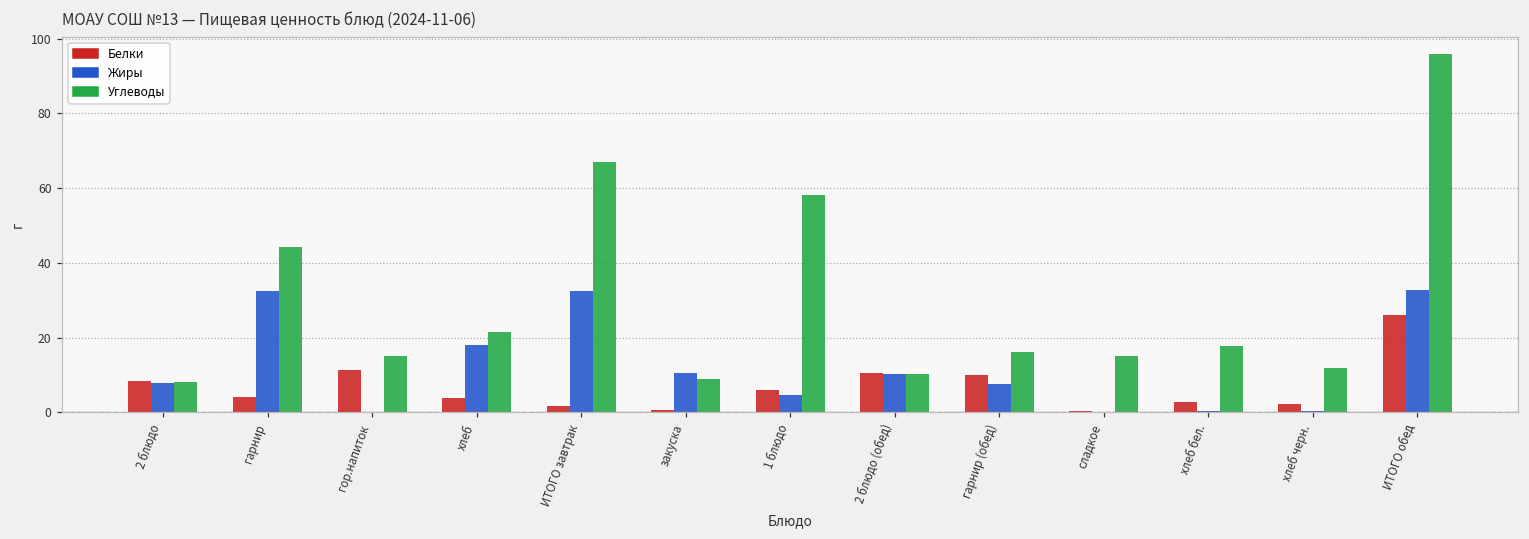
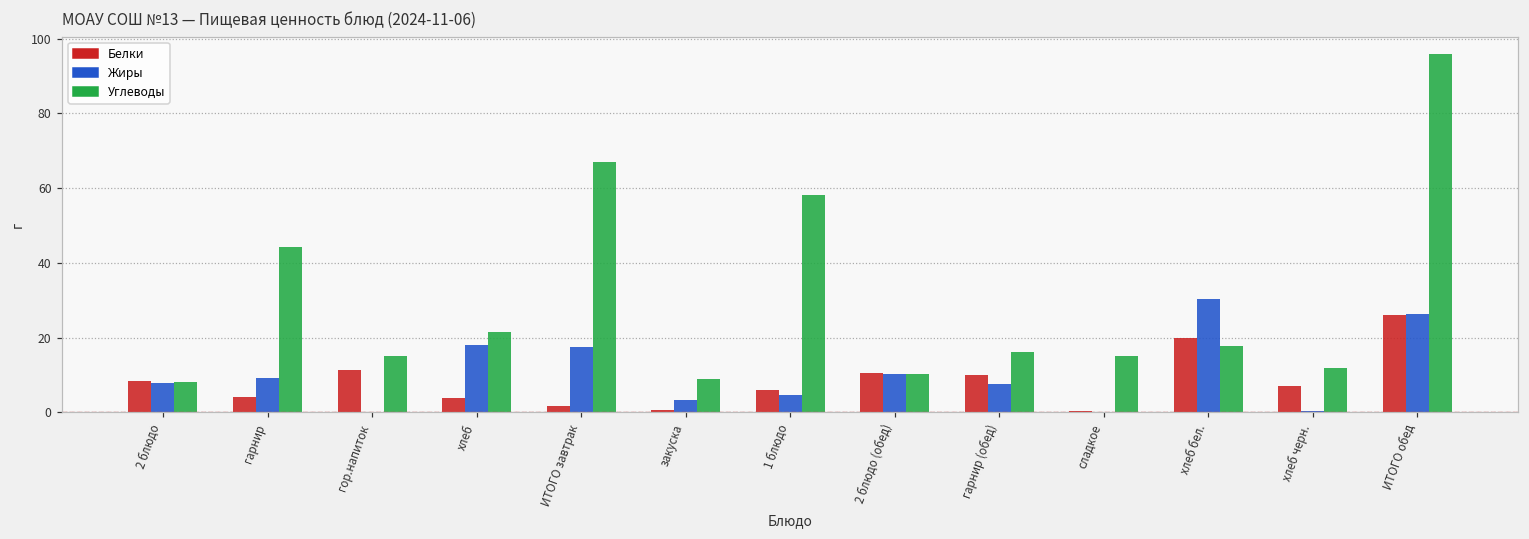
Жиры, гарнир: 32 -> 9
Жиры, ИТОГО завтрак: 33 -> 17
Жиры, закуска: 10 -> 3
Белки, хлеб бел.: 3 -> 20
Жиры, хлеб бел.: 0 -> 30
Белки, хлеб черн.: 2 -> 7
Жиры, ИТОГО обед: 33 -> 26
